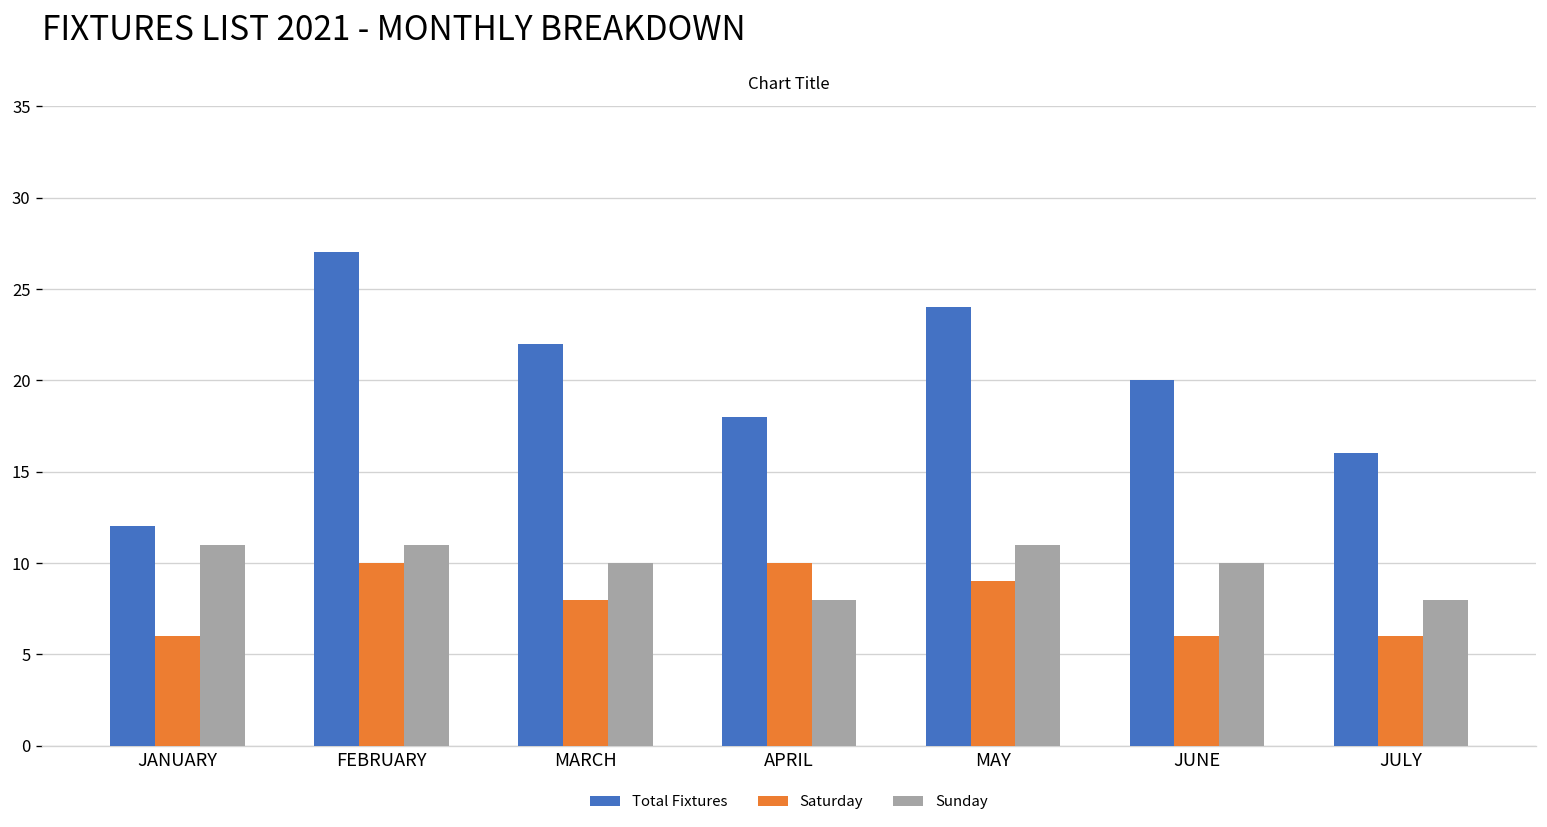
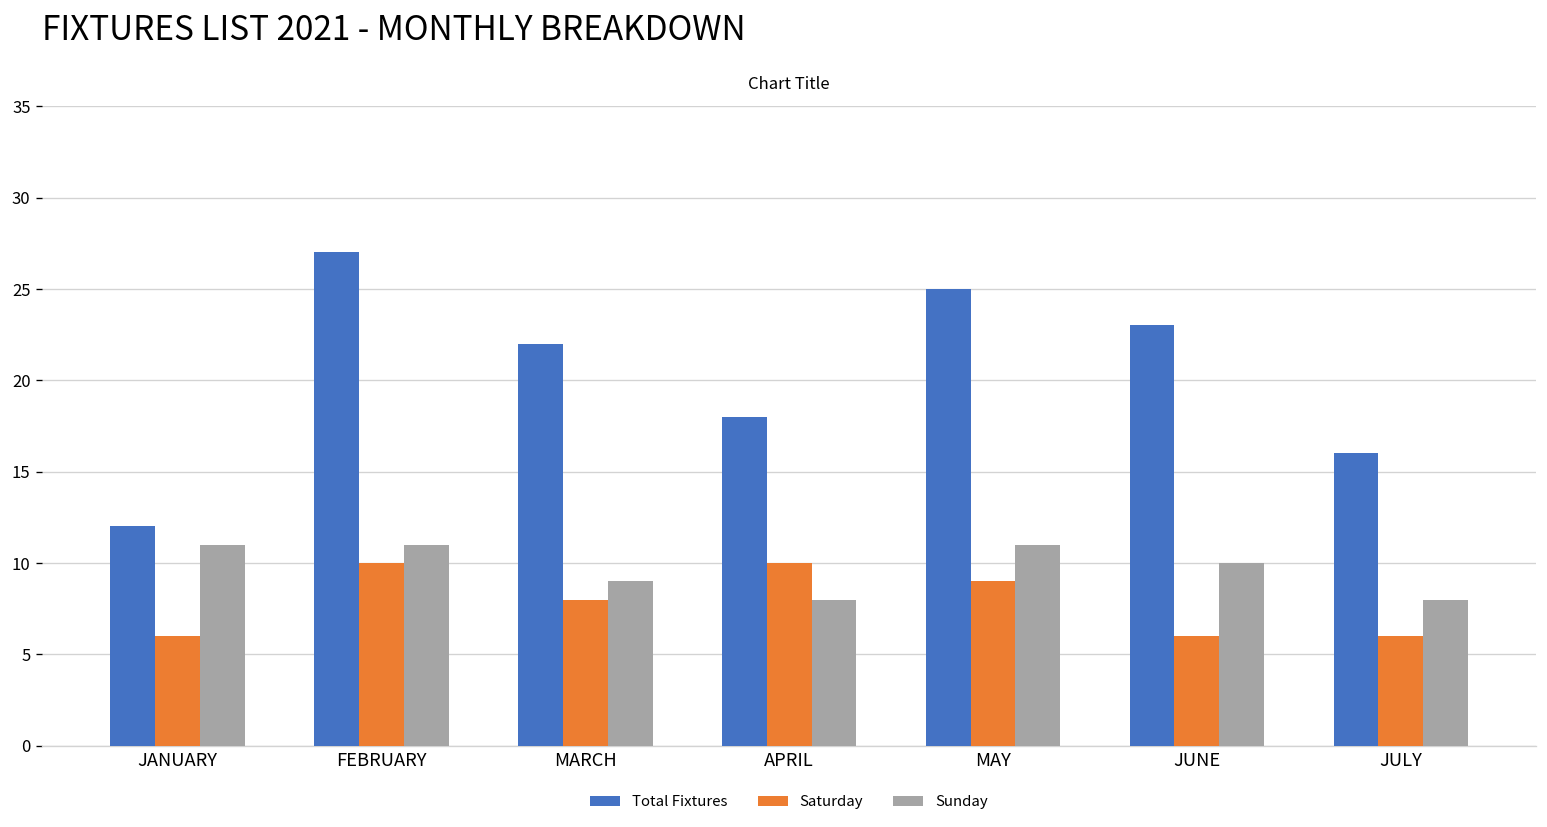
Sunday, MARCH: 10 -> 9
Total Fixtures, MAY: 24 -> 25
Total Fixtures, JUNE: 20 -> 23
